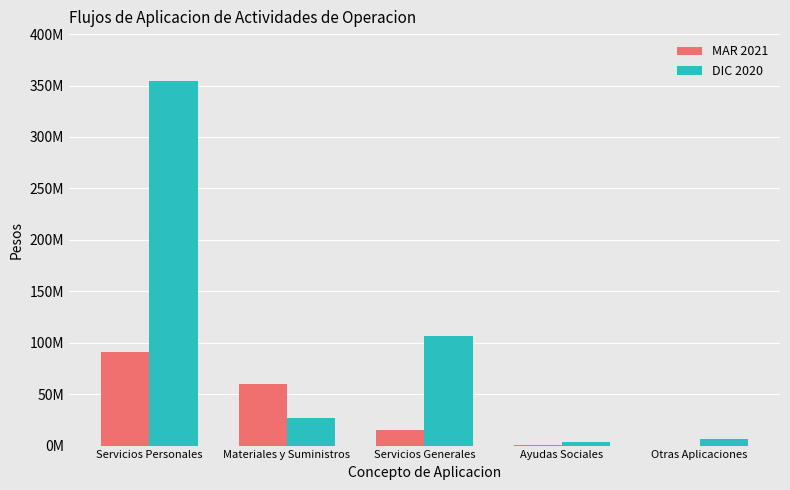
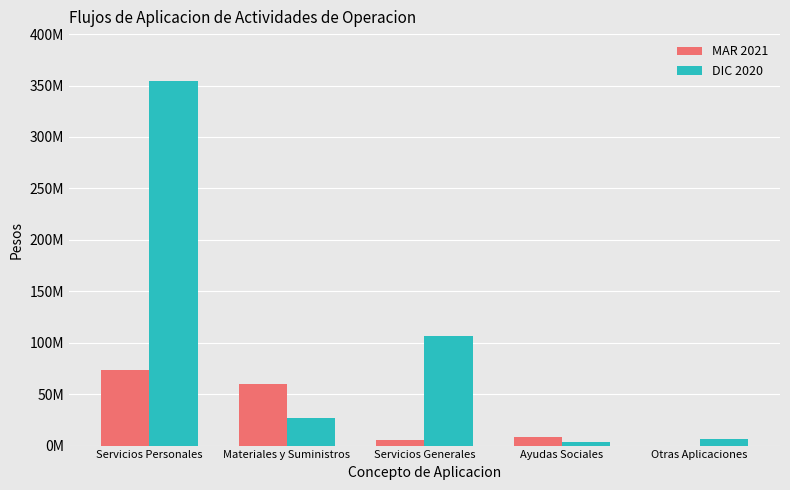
MAR 2021, Servicios Personales: 91000000 -> 73000000
MAR 2021, Servicios Generales: 15000000 -> 5000000
MAR 2021, Ayudas Sociales: 1000000 -> 8000000
